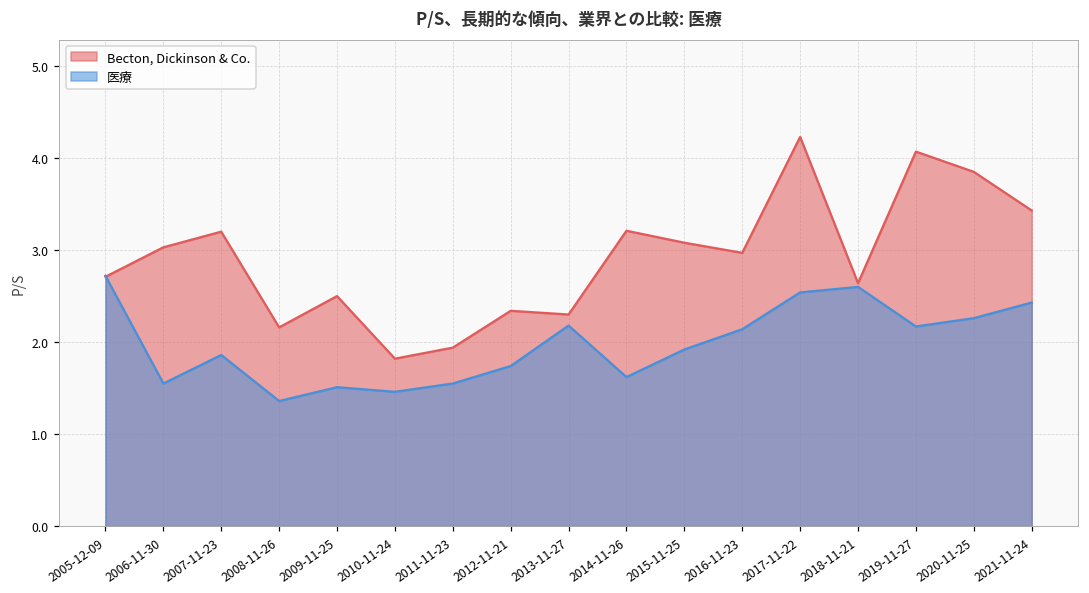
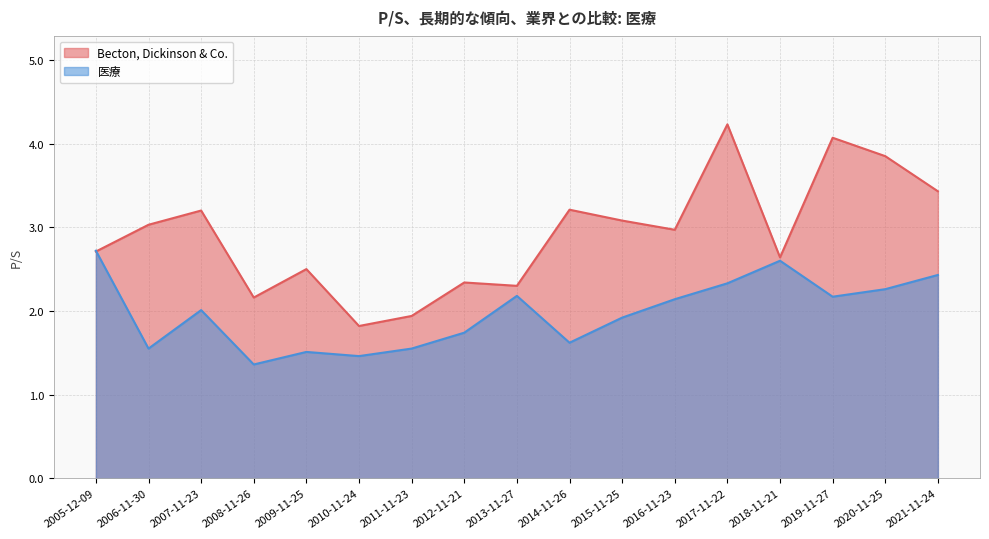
医療, 2007-11-23: 1.9 -> 2.0
医療, 2017-11-22: 2.5 -> 2.3
